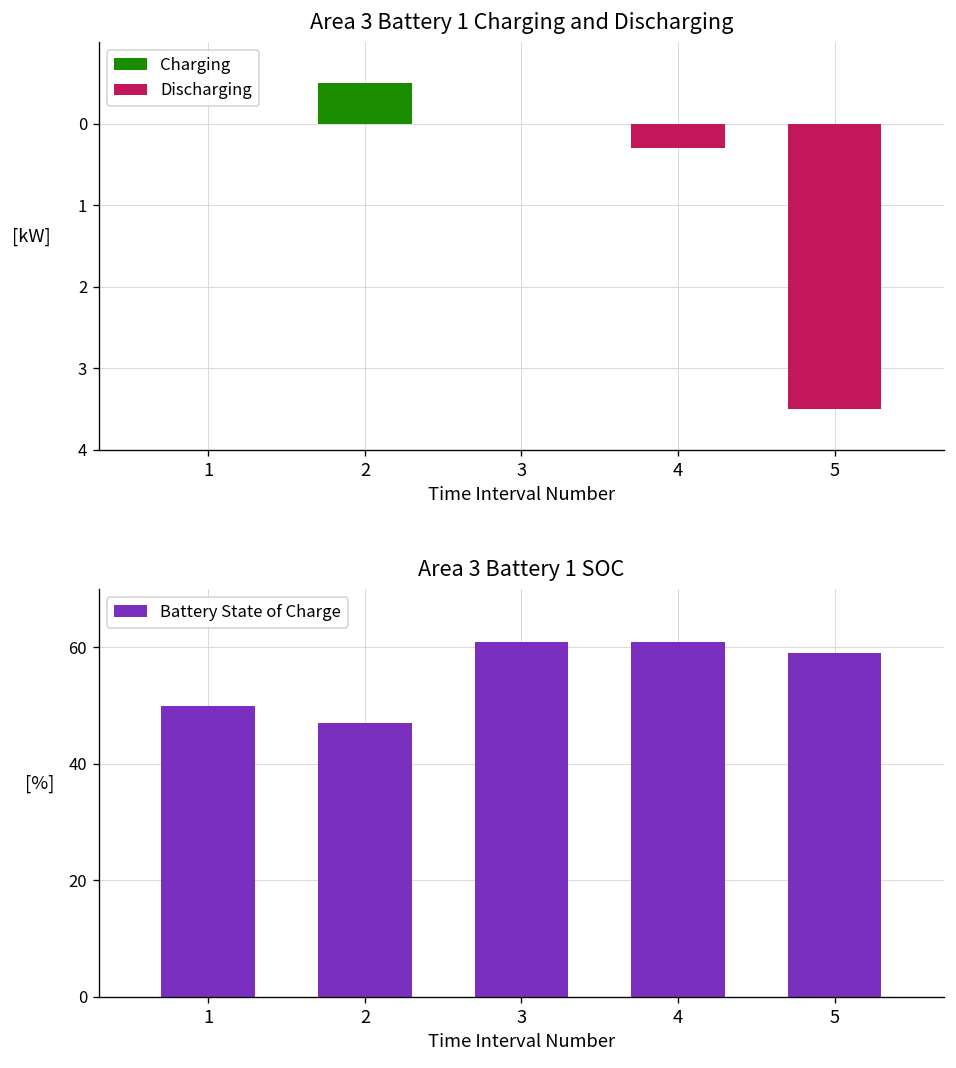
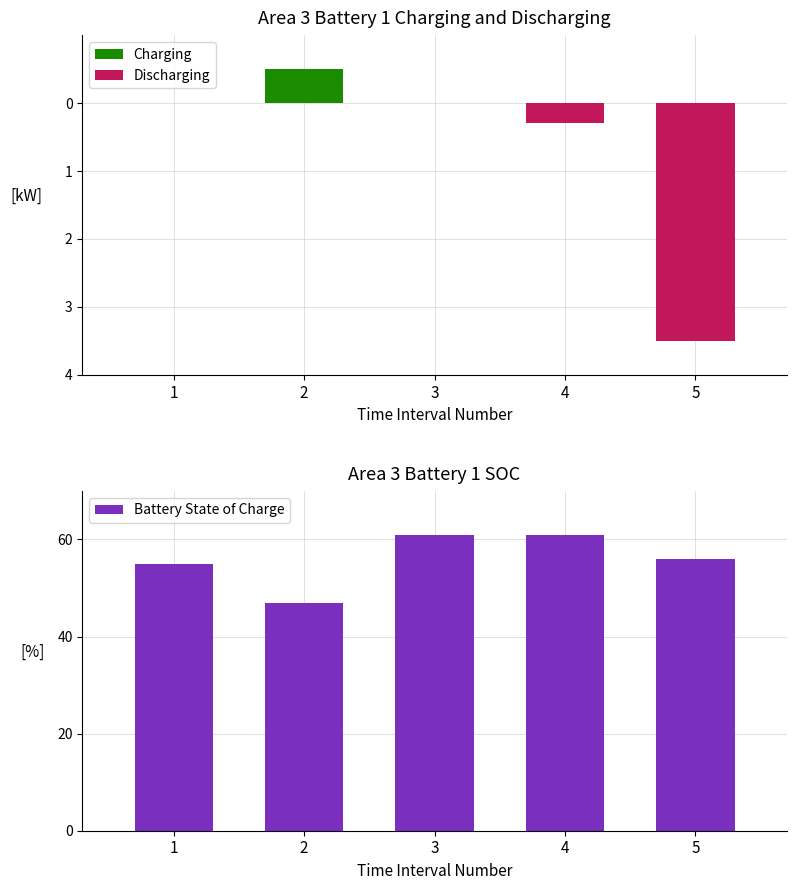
Area 3 Battery 1 SOC, 1: 50 -> 55
Area 3 Battery 1 SOC, 5: 59 -> 56
